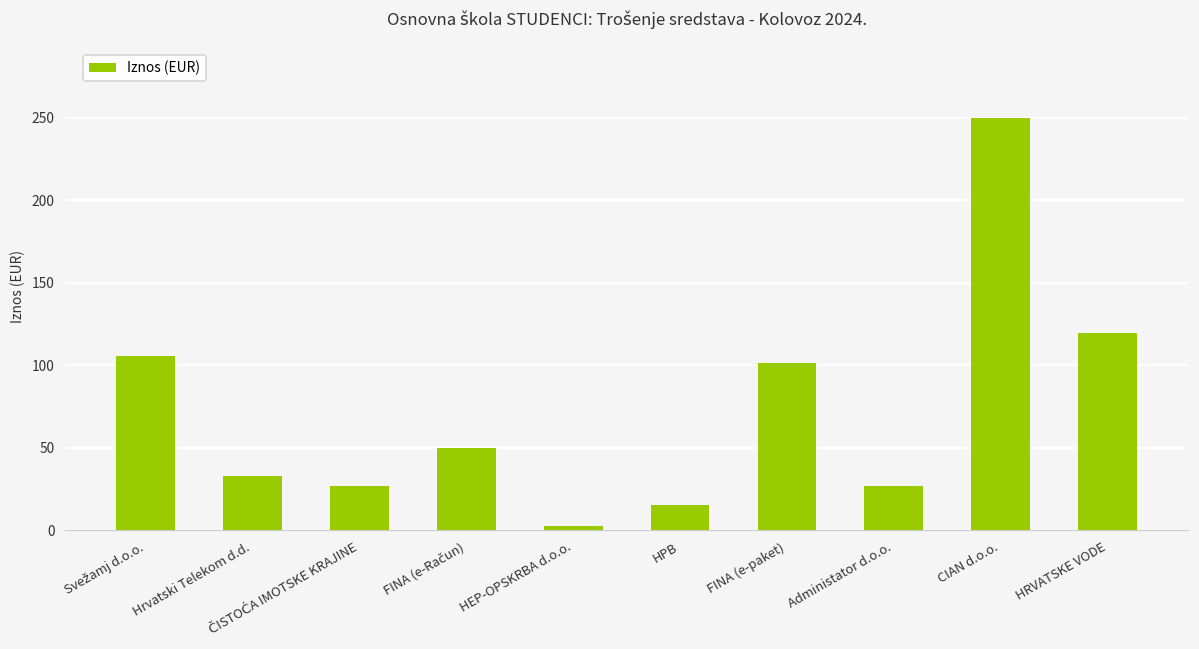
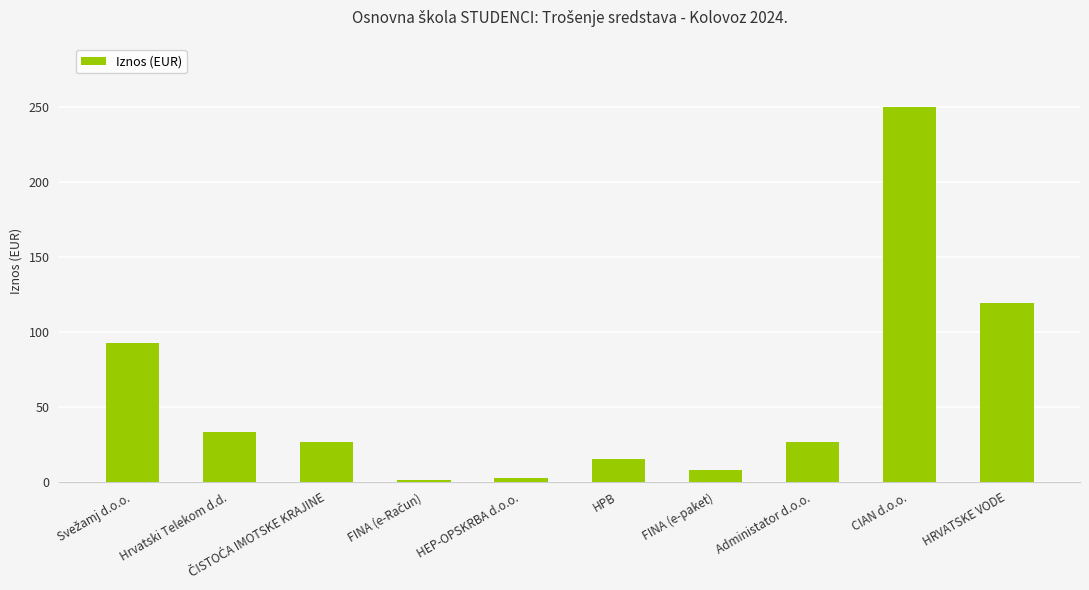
Svežamj d.o.o.: 106 -> 93
FINA (e-Račun): 50 -> 2
FINA (e-paket): 101 -> 8
